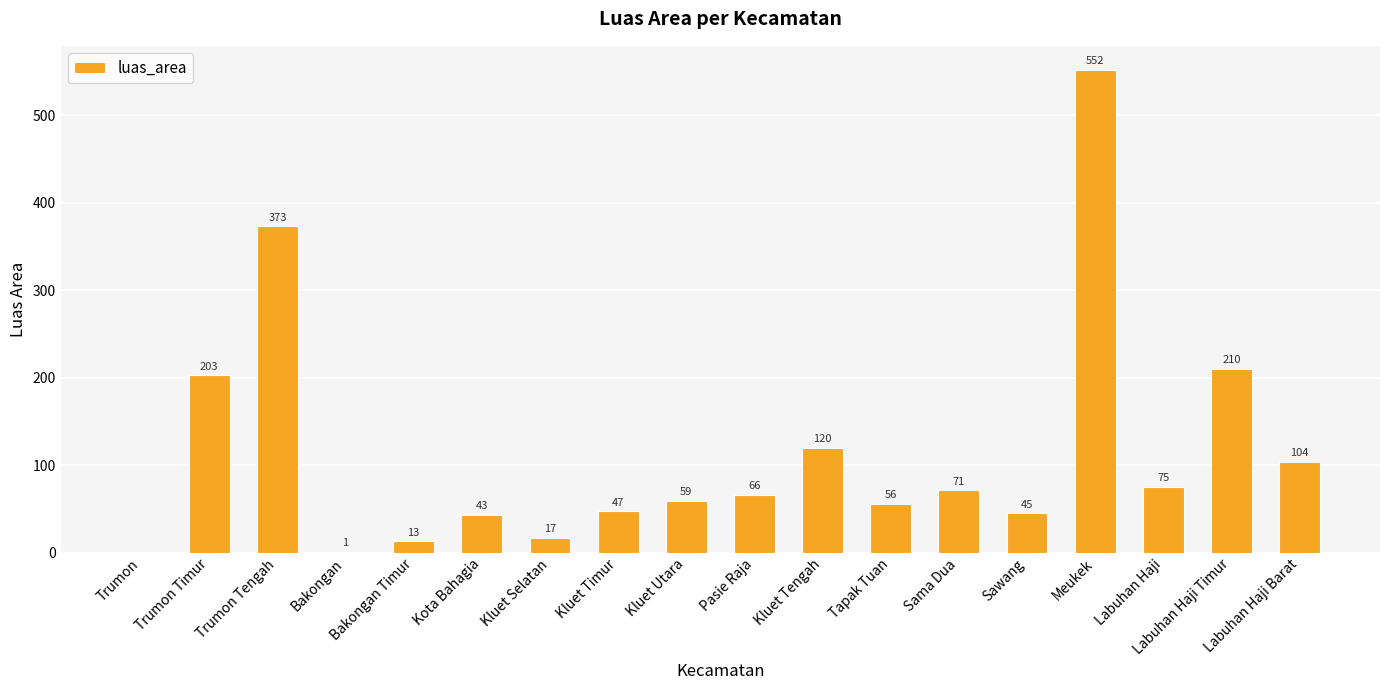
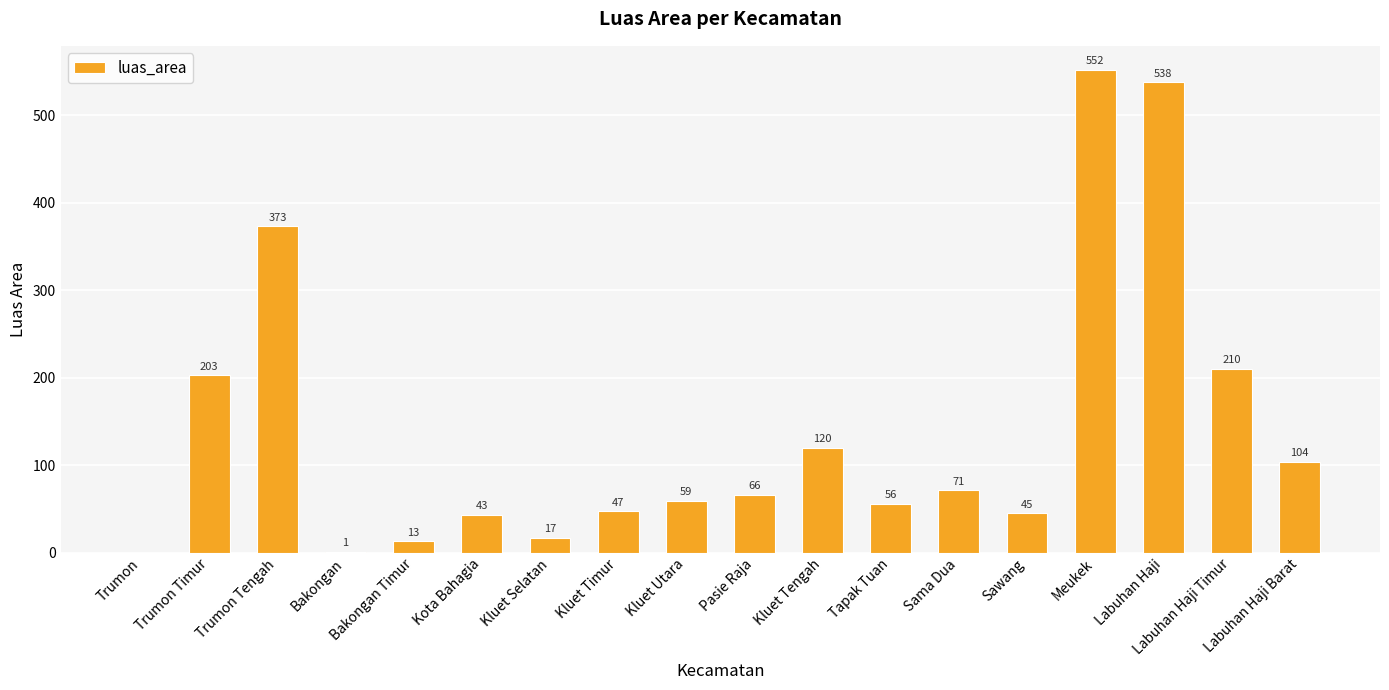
Labuhan Haji: 75 -> 538
